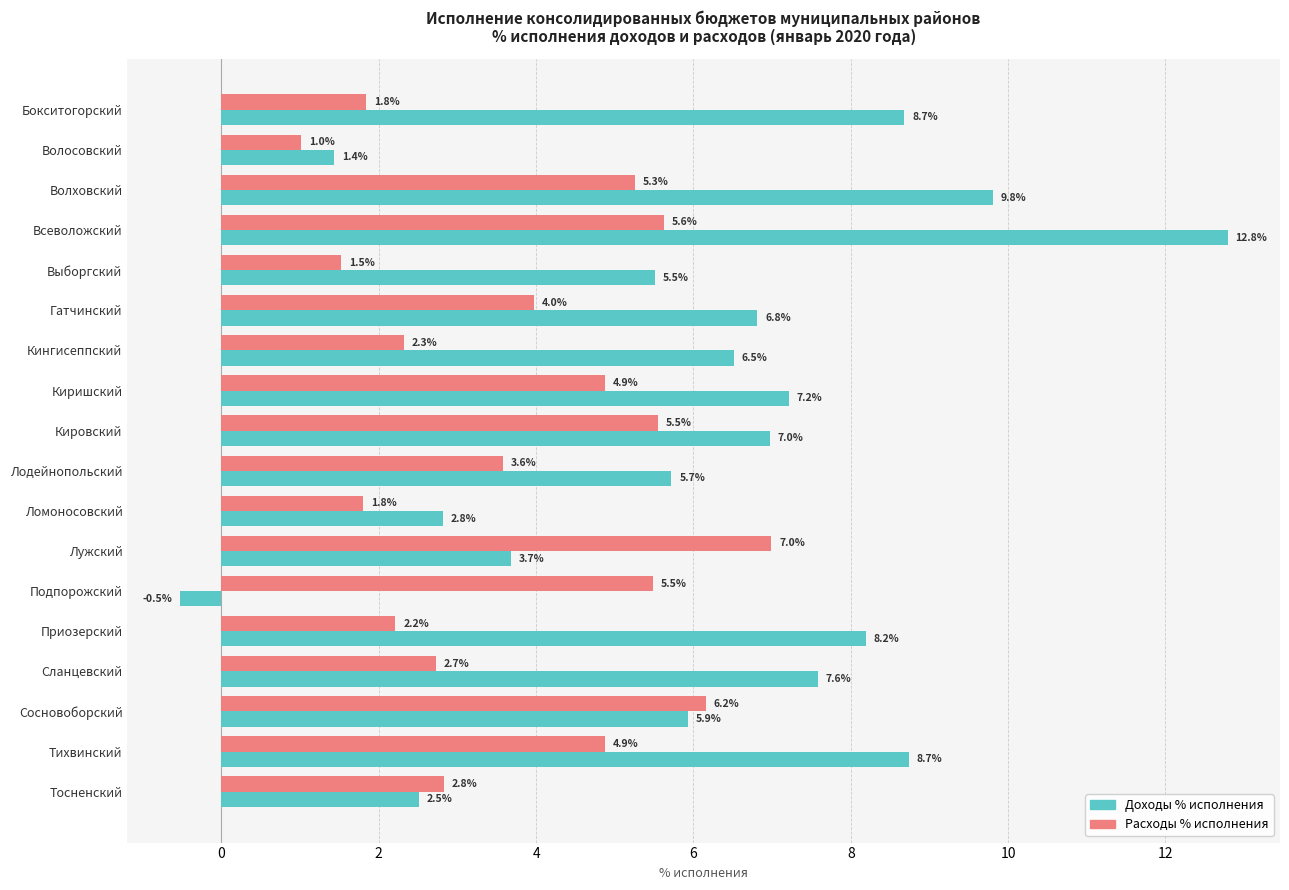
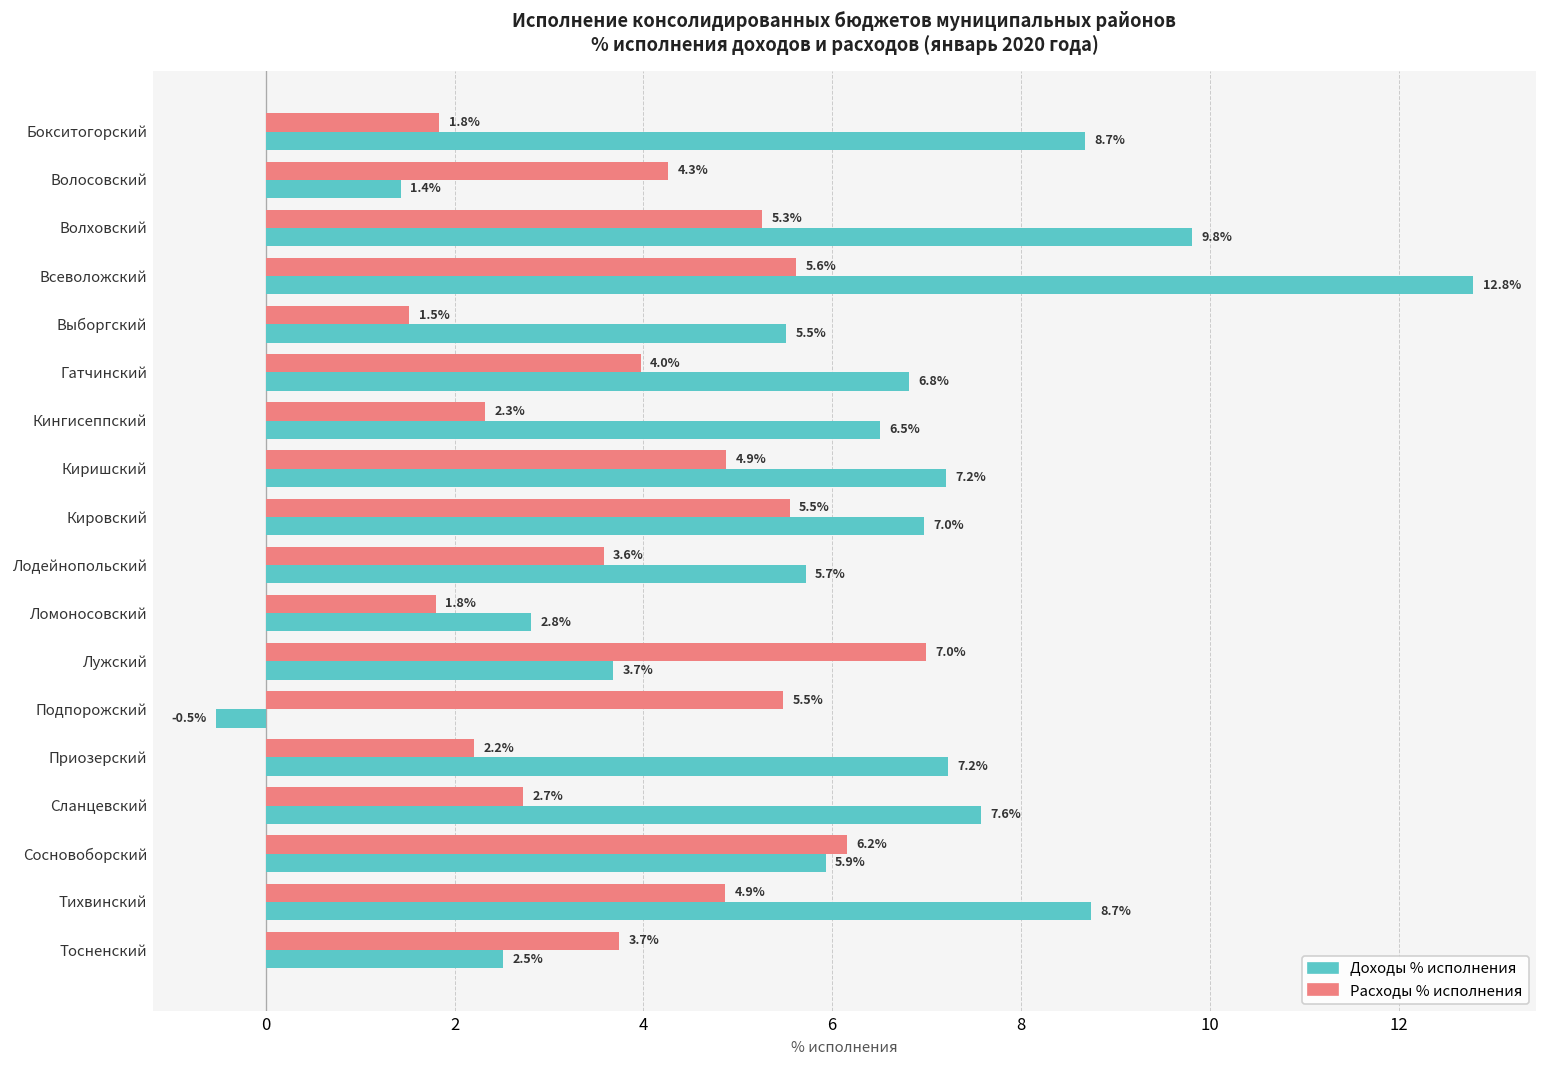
Расходы % исполнения, Волосовский: 1.0% -> 4.3%
Доходы % исполнения, Приозерский: 8.2% -> 7.2%
Расходы % исполнения, Тосненский: 2.8% -> 3.7%
